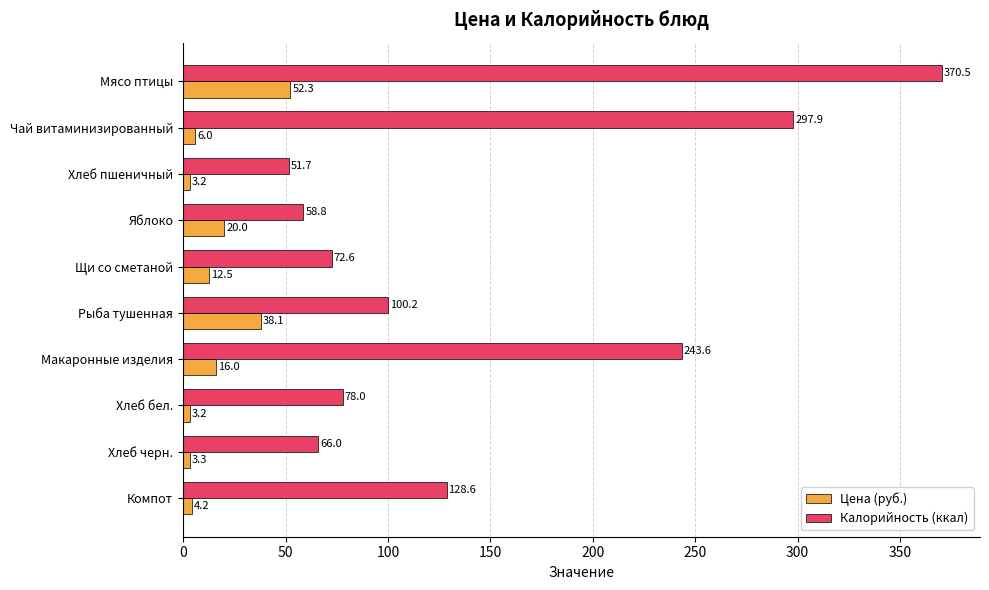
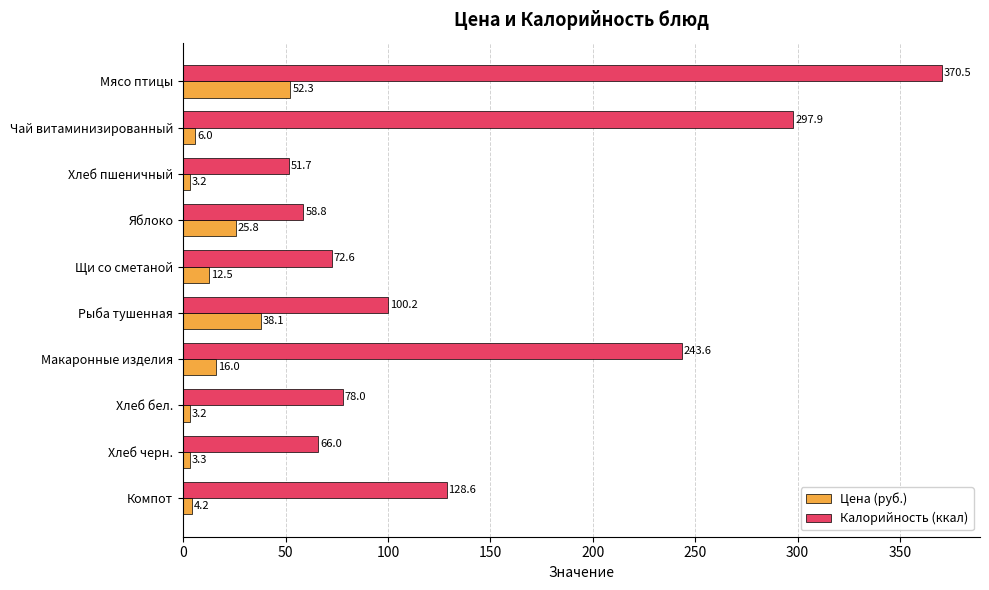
Цена (руб.), Яблоко: 20.0 -> 25.8
